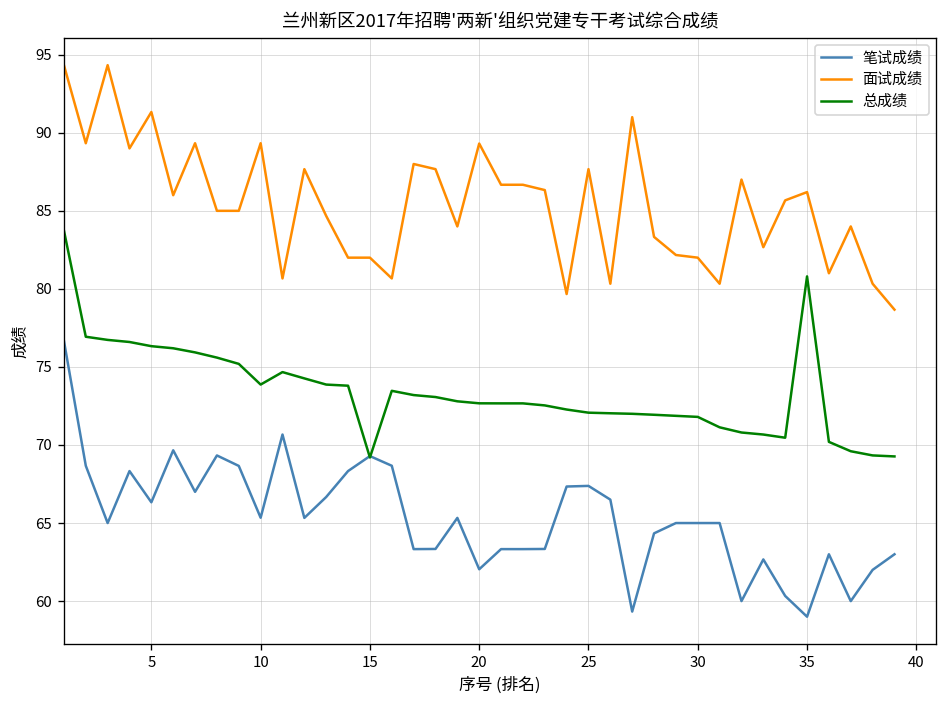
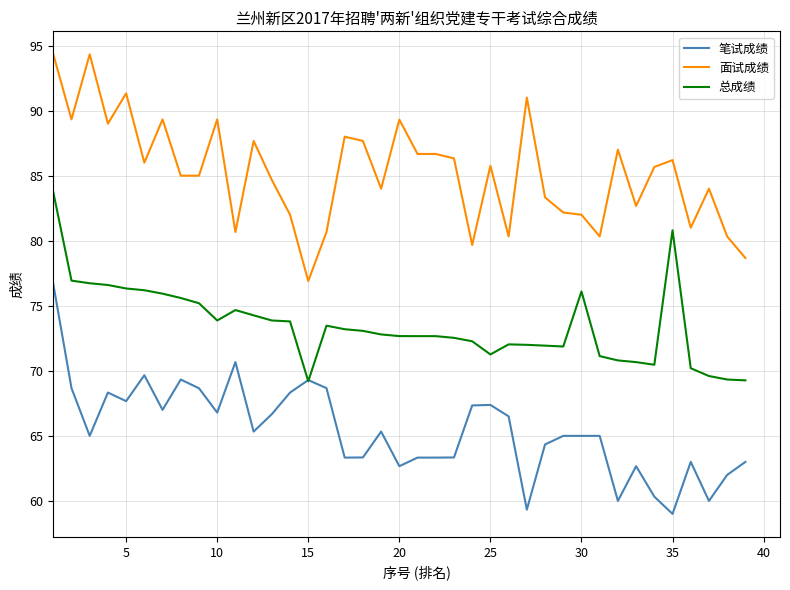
笔试成绩, 5: 66.3 -> 67.7
笔试成绩, 10: 65.3 -> 66.8
面试成绩, 15: 82.0 -> 76.9
笔试成绩, 20: 62.0 -> 62.7
面试成绩, 25: 87.7 -> 85.8
总成绩, 25: 72.1 -> 71.3
总成绩, 30: 71.8 -> 76.1
